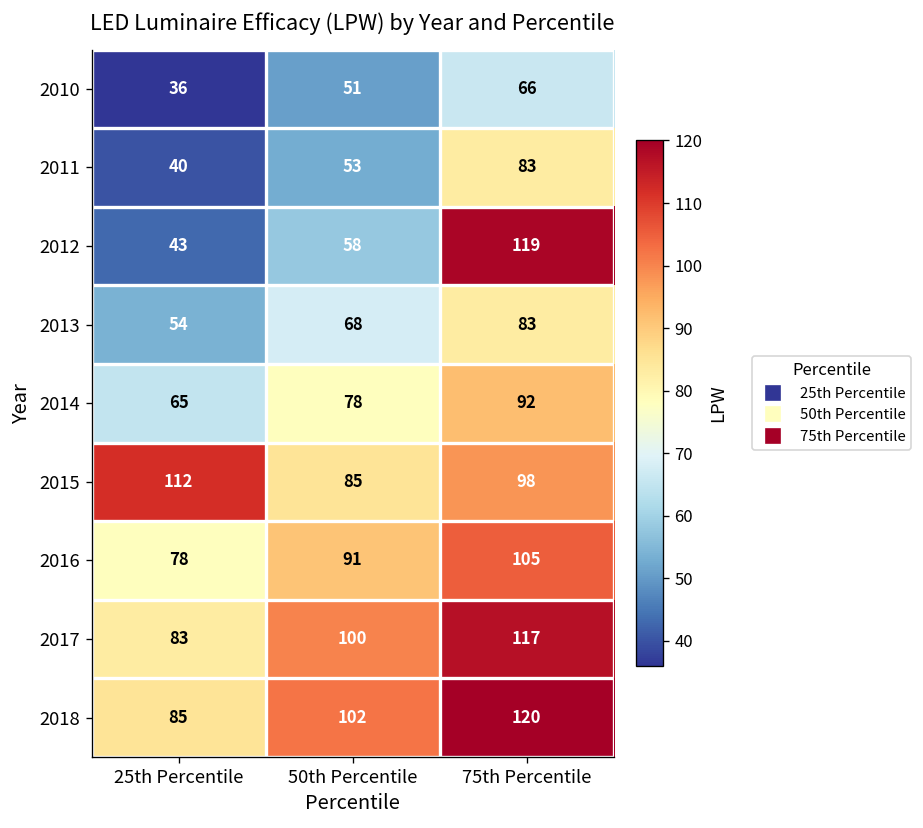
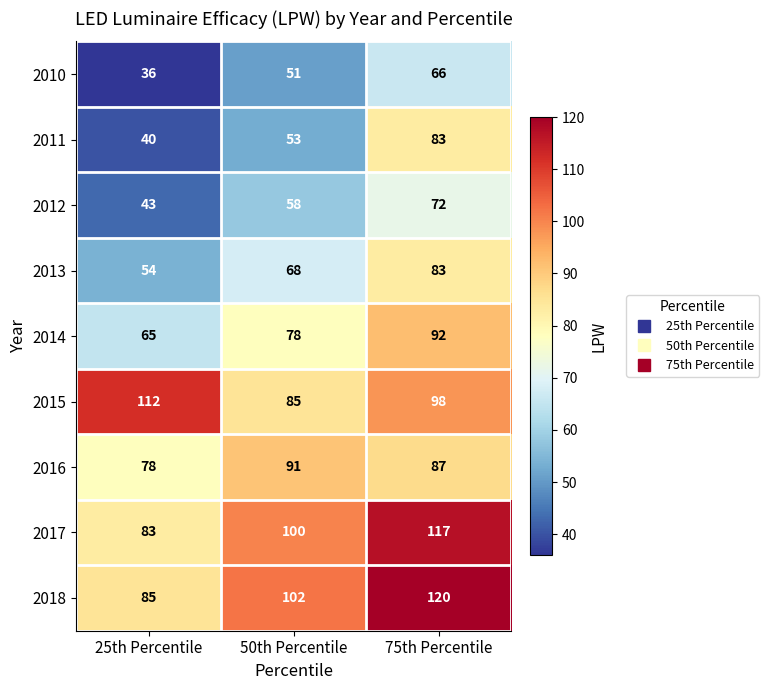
2012, 75th Percentile: 119 -> 72
2016, 75th Percentile: 105 -> 87
